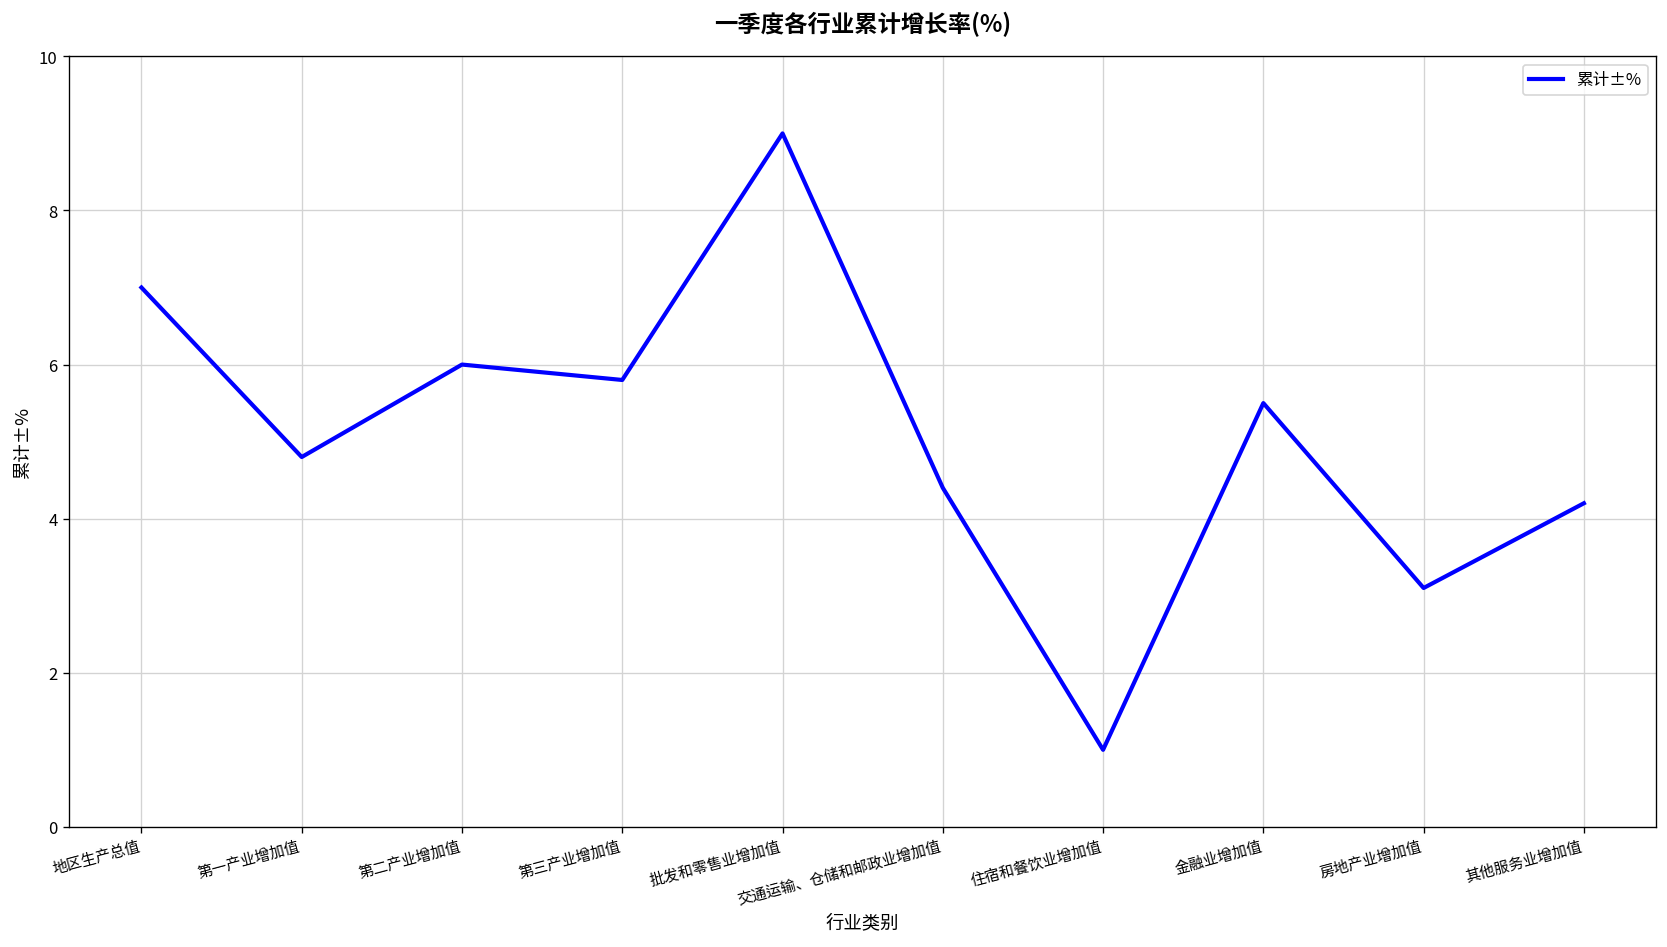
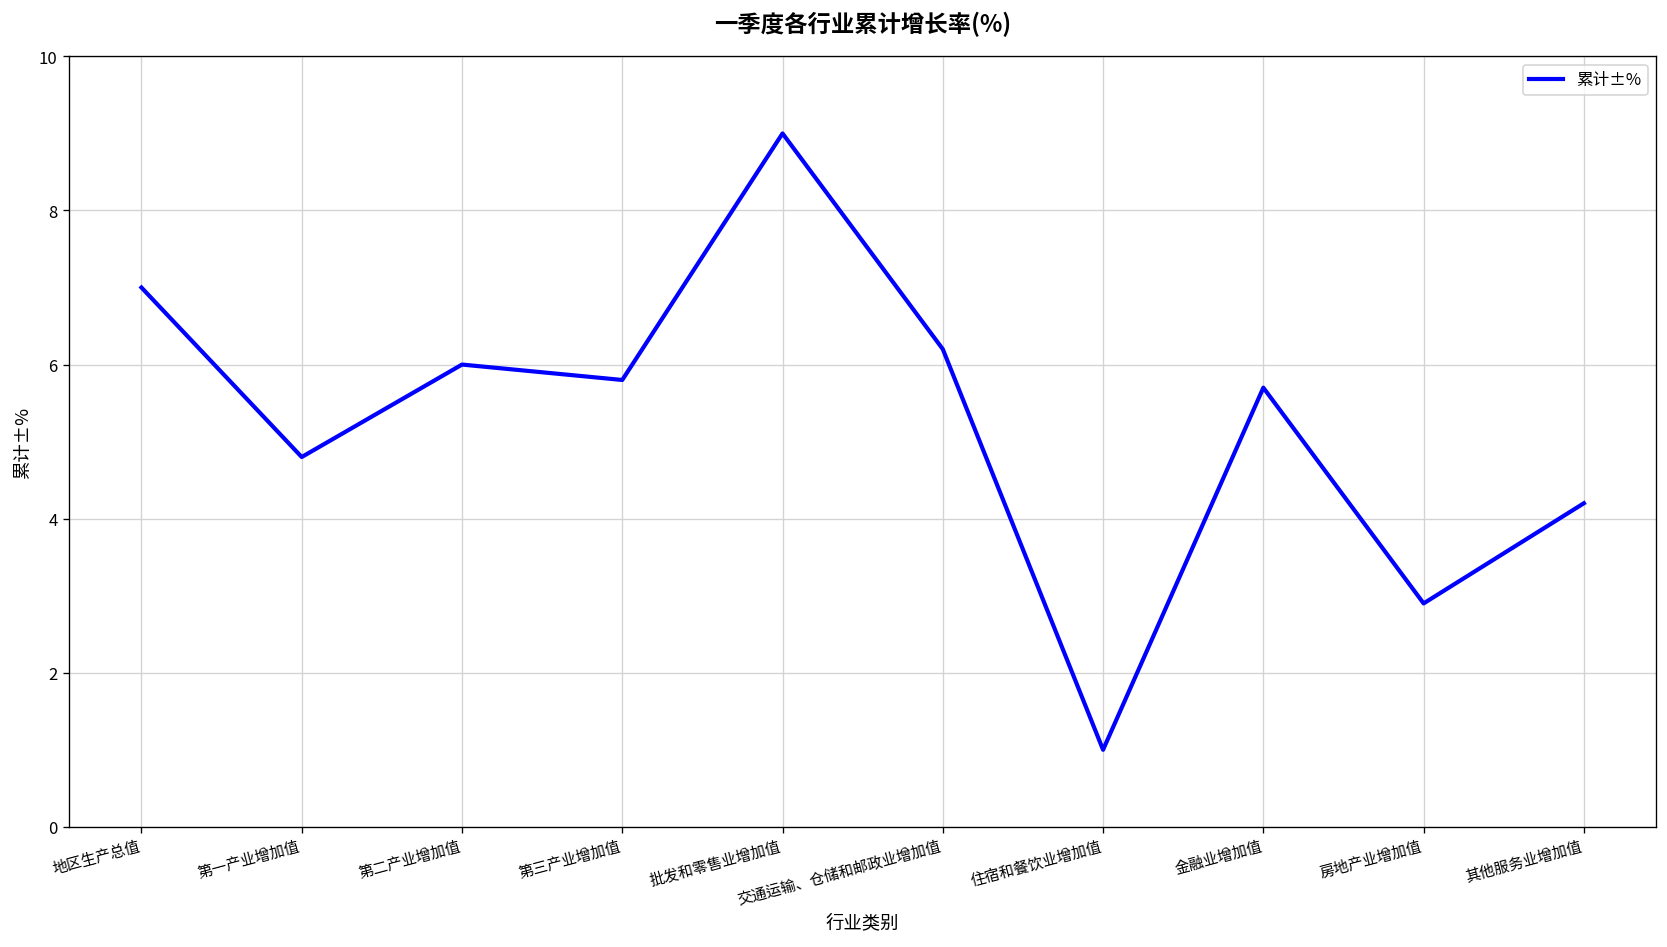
交通运输、仓储和邮政业增加值: 4.4 -> 6.2
金融业增加值: 5.5 -> 5.7
房地产业增加值: 3.1 -> 2.9
